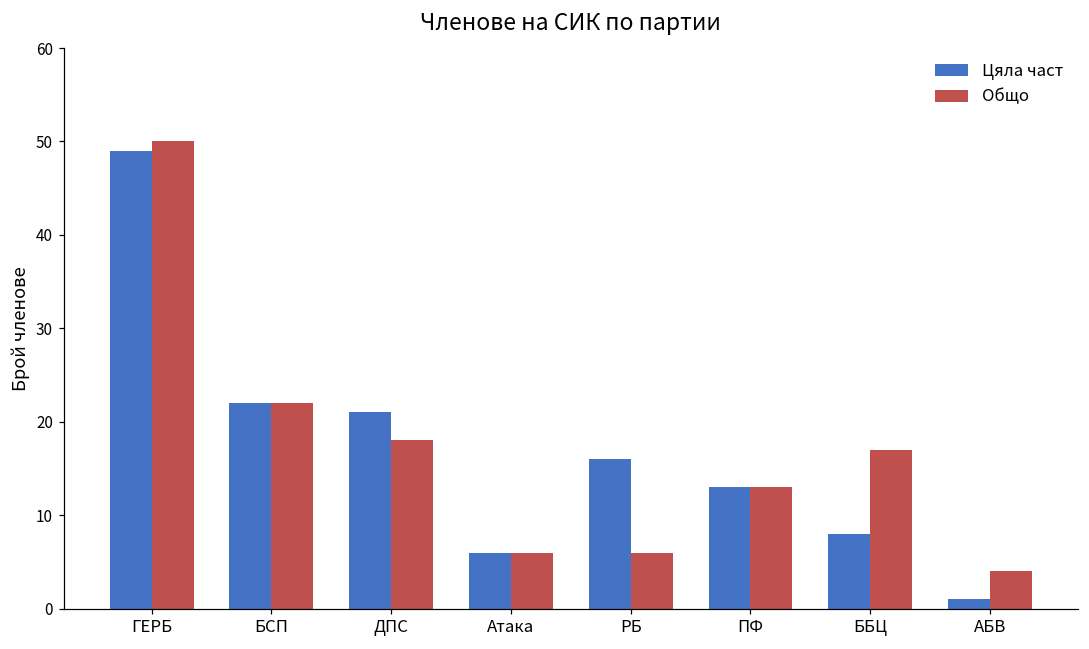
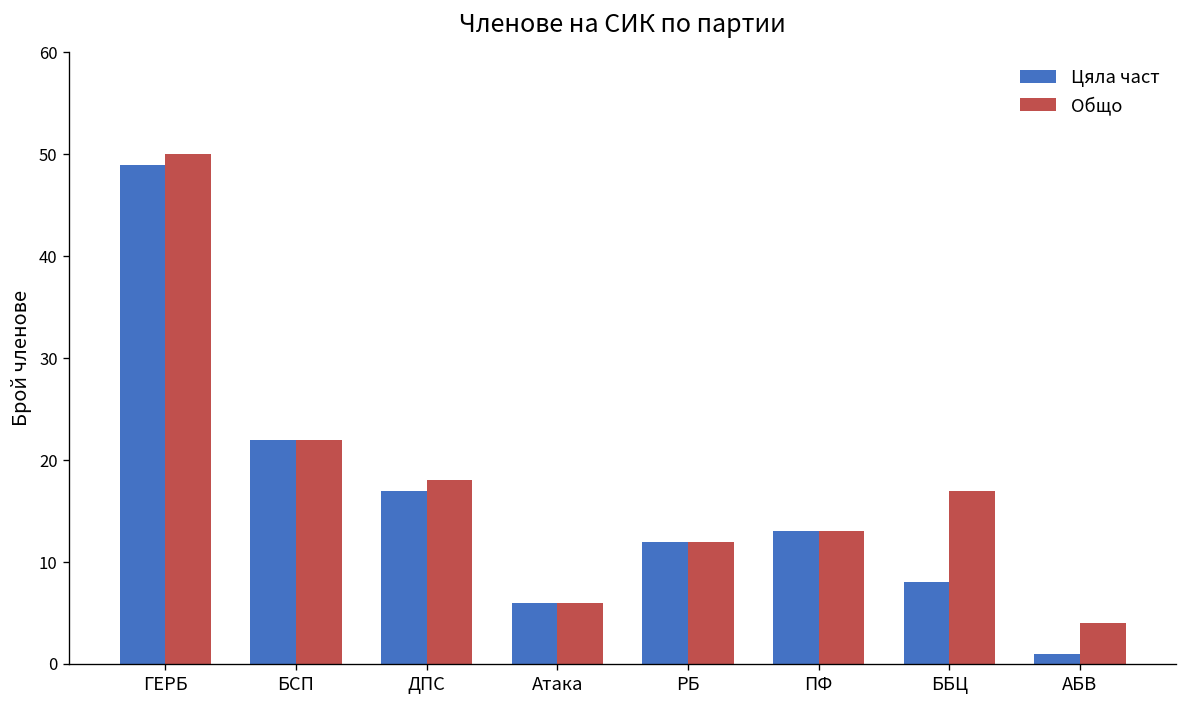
Цяла част, ДПС: 21 -> 17
Цяла част, РБ: 16 -> 12
Общо, РБ: 6 -> 12
